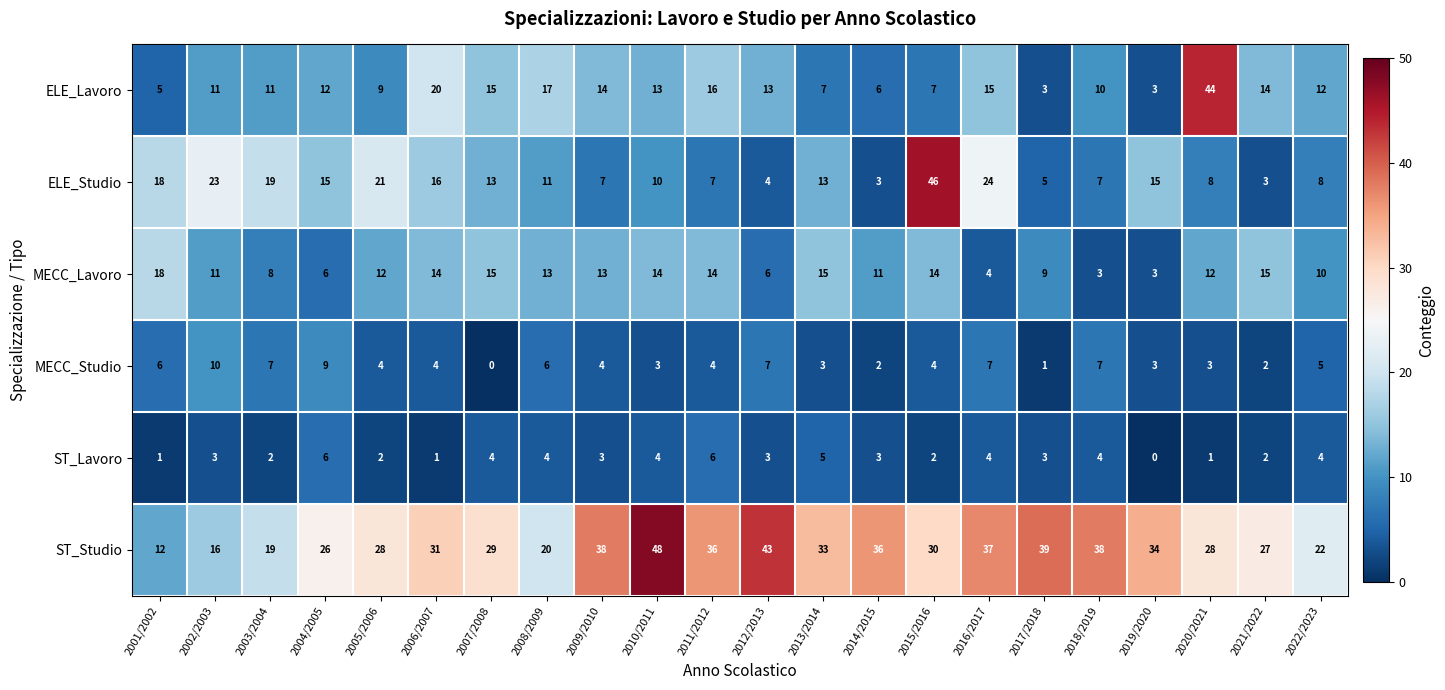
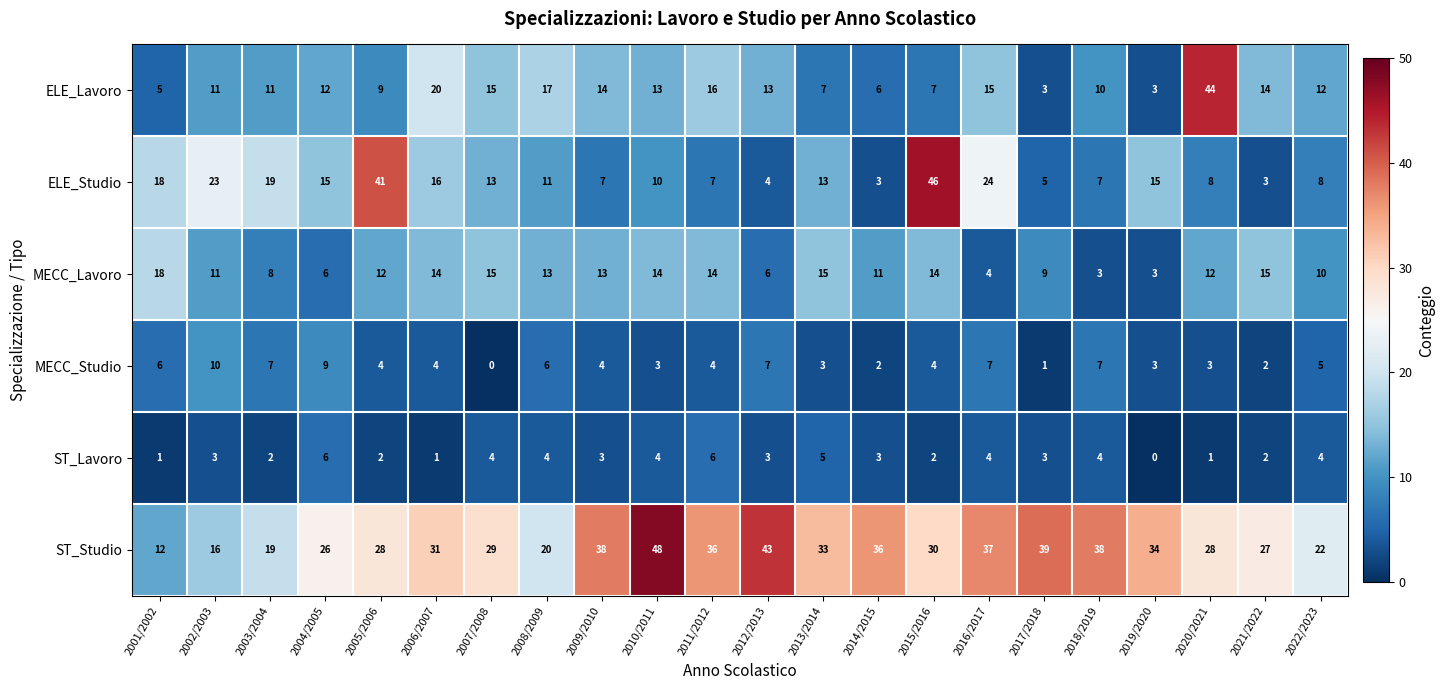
ELE_Studio, 2005/2006: 21 -> 41
